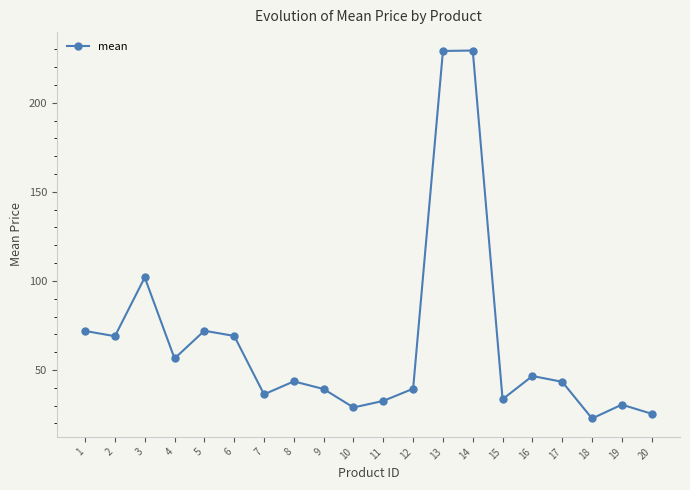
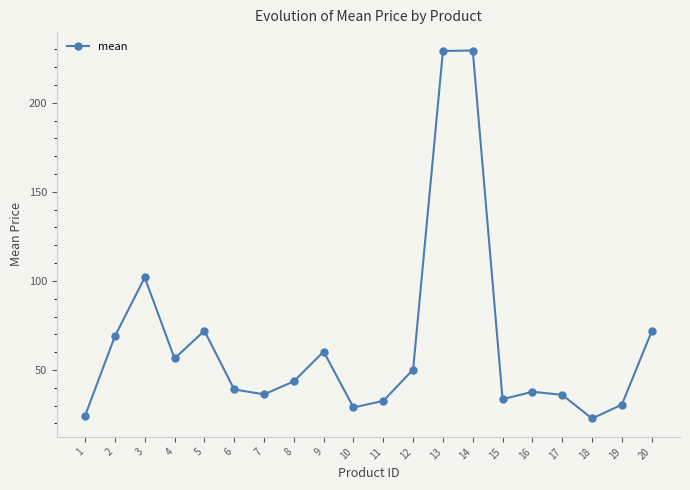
1: 72 -> 24
6: 69 -> 39
9: 39 -> 60
12: 39 -> 50
16: 47 -> 38
17: 43 -> 36
20: 25 -> 72
